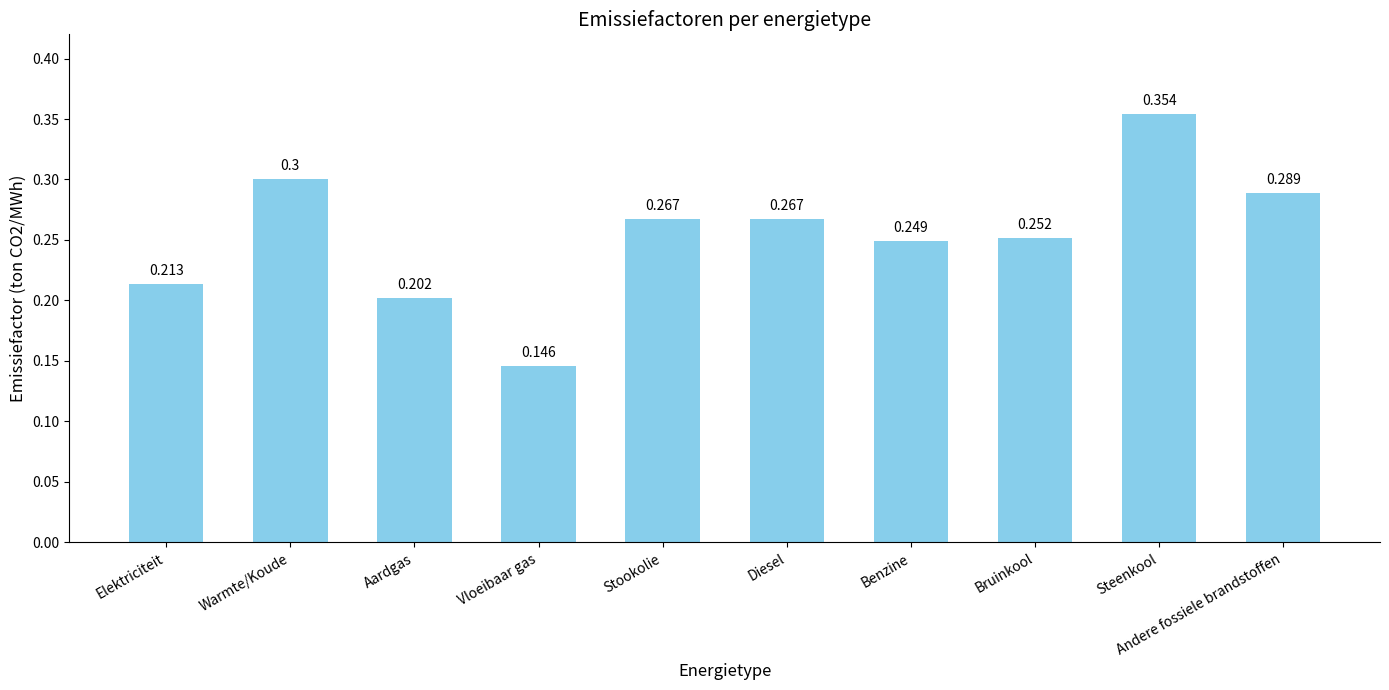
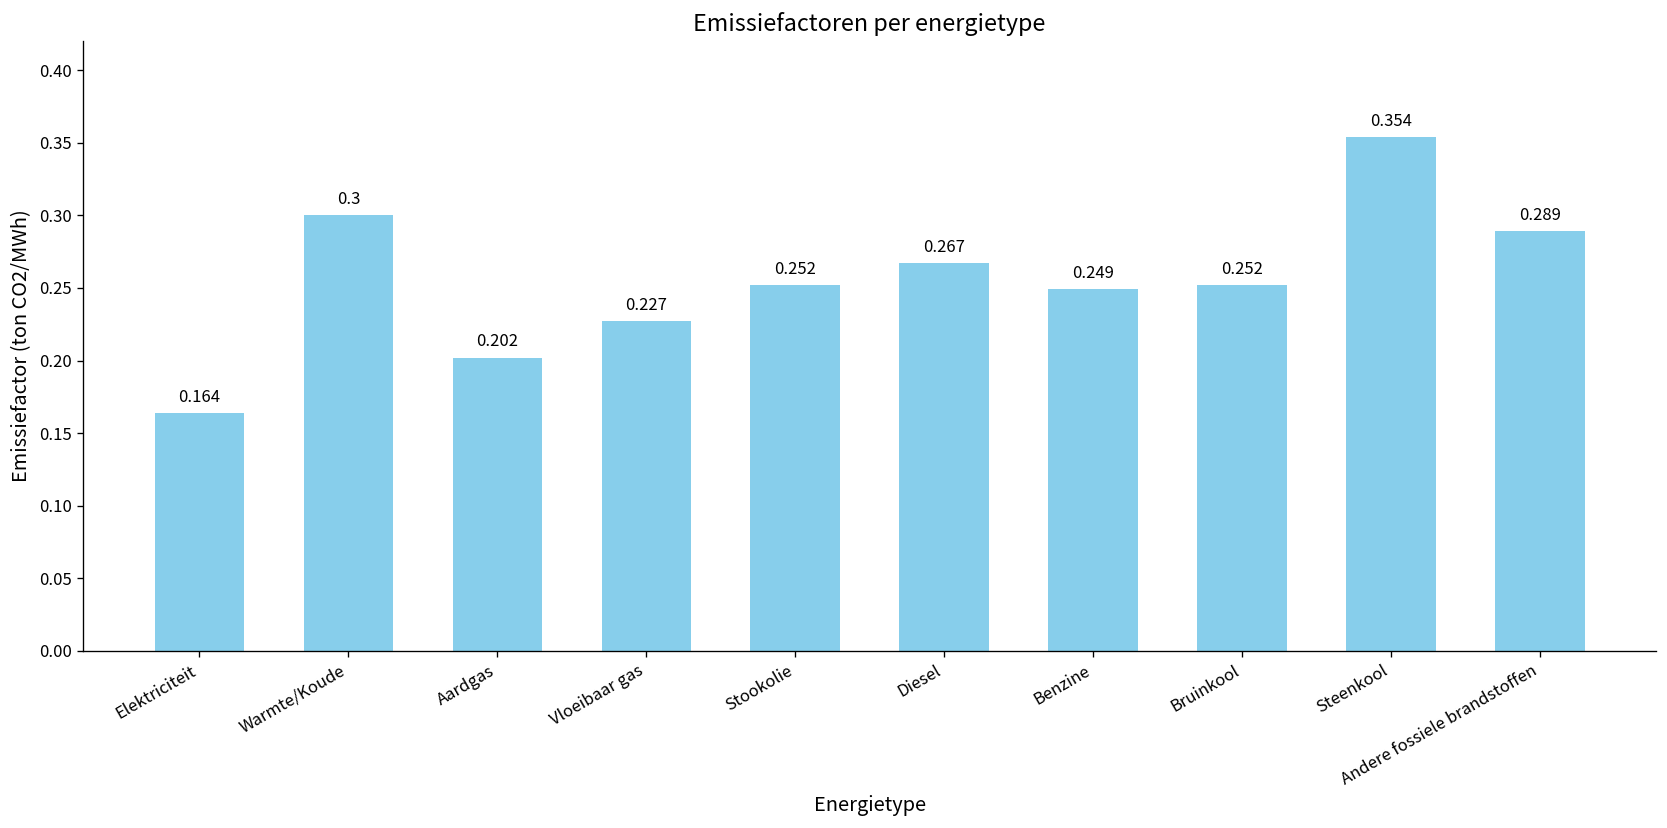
Elektriciteit: 0.213 -> 0.164
Vloeibaar gas: 0.146 -> 0.227
Stookolie: 0.267 -> 0.252
